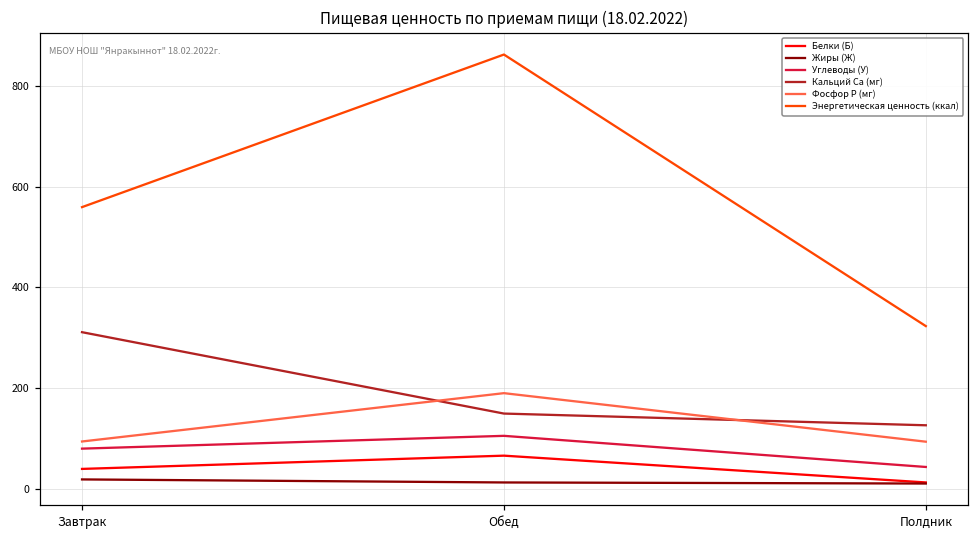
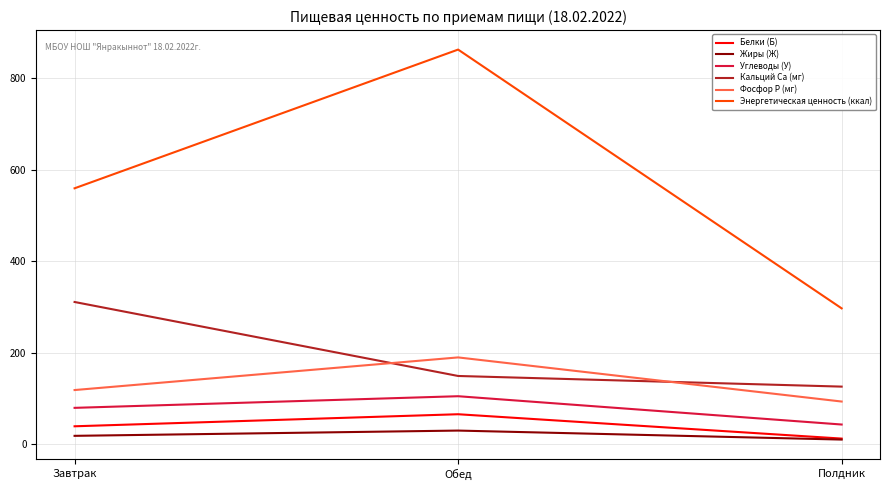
Фосфор P (мг), Завтрак: 90 -> 120
Жиры (Ж), Обед: 10 -> 30
Энергетическая ценность (ккал), Полдник: 320 -> 300
